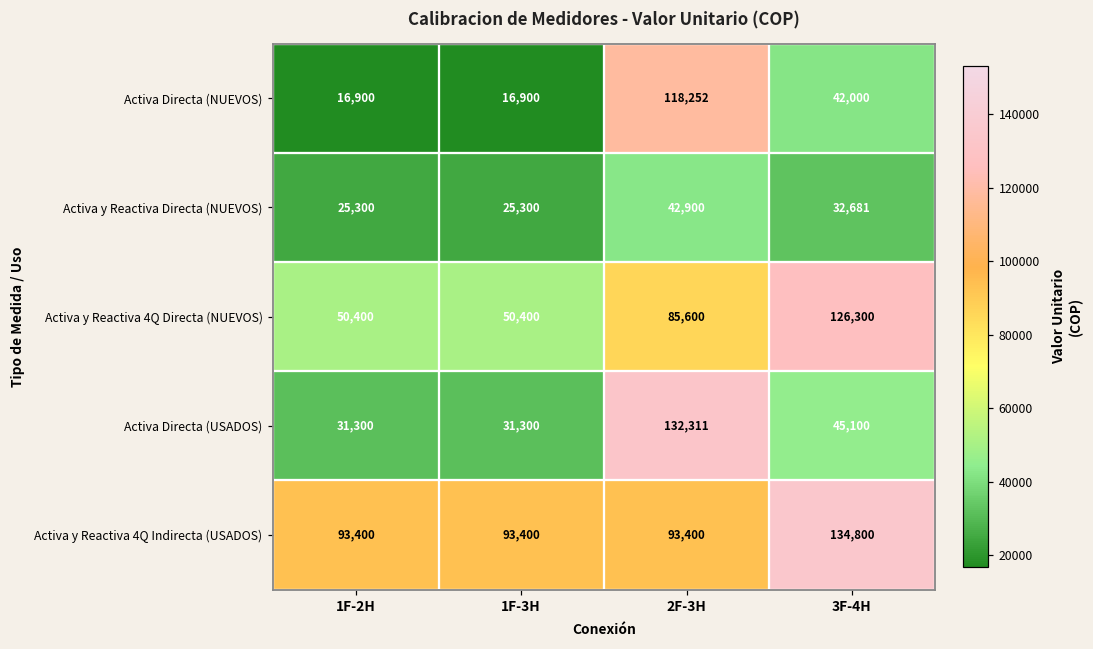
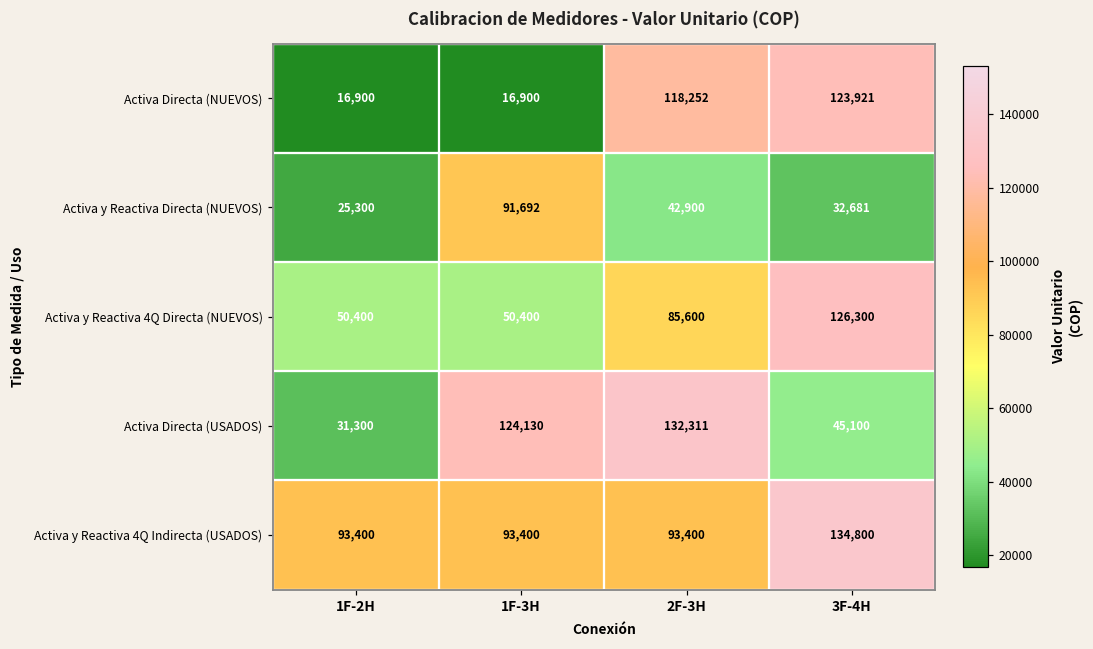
Activa Directa (NUEVOS), 3F-4H: 42,000 -> 123,921
Activa y Reactiva Directa (NUEVOS), 1F-3H: 25,300 -> 91,692
Activa Directa (USADOS), 1F-3H: 31,300 -> 124,130
